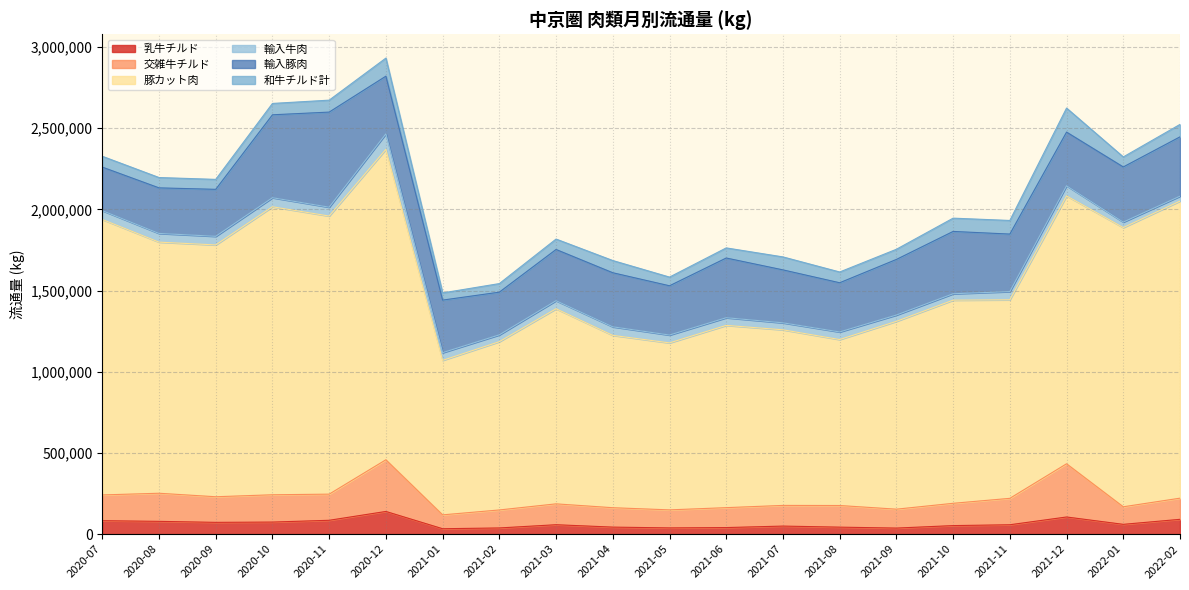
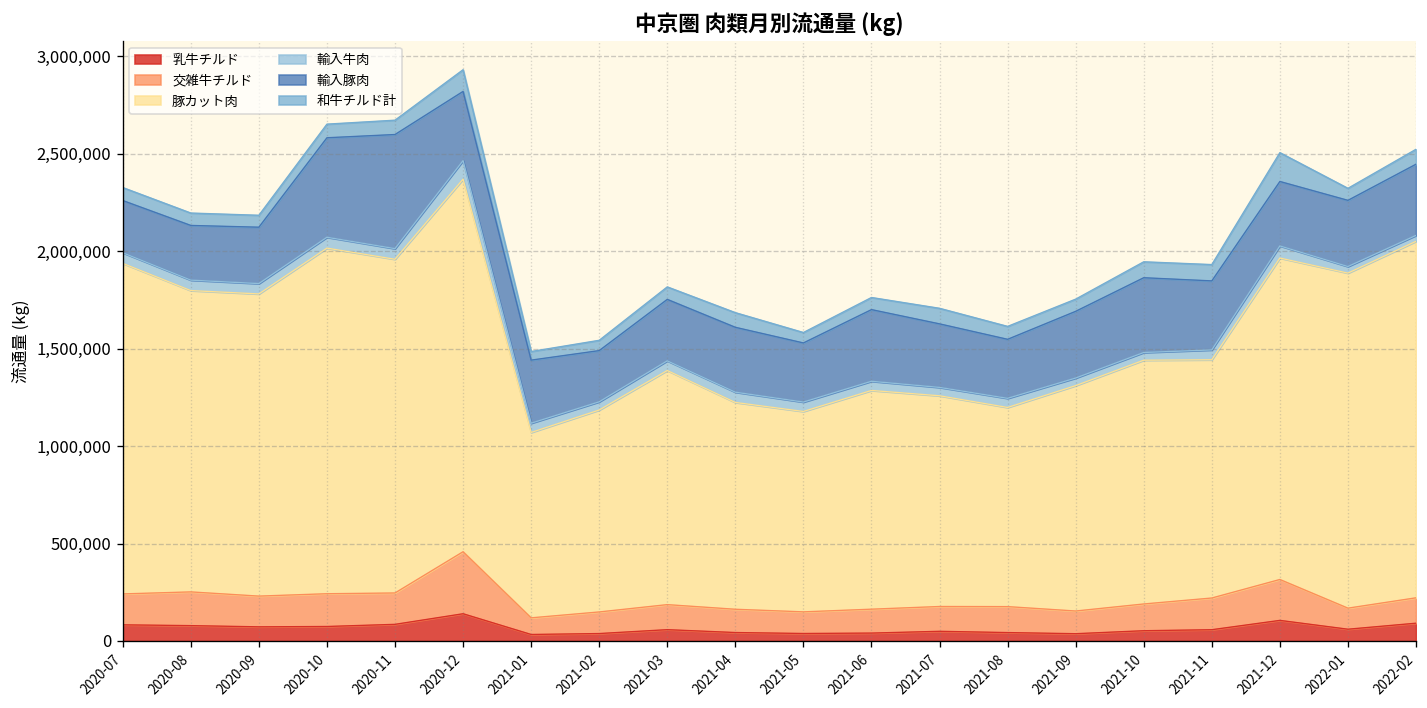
交雑牛チルド, 2021-12: 330,000 -> 210,000
